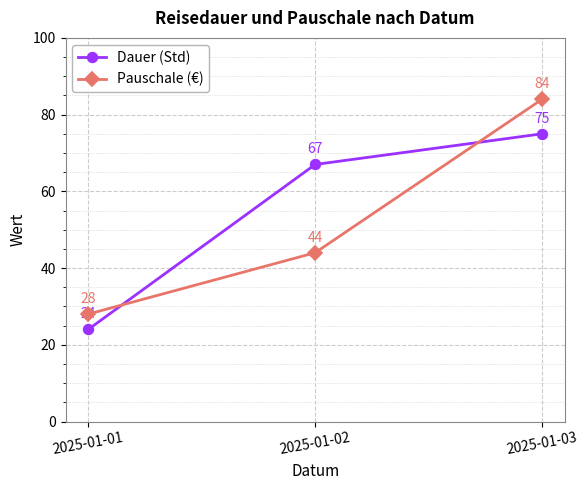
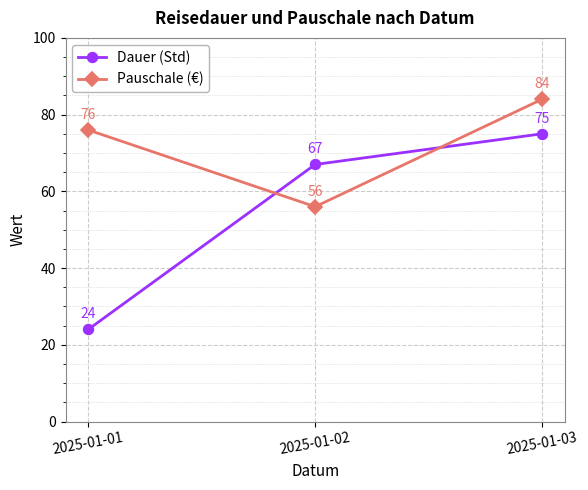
Pauschale (€), 2025-01-01: 28 -> 76
Pauschale (€), 2025-01-02: 44 -> 56
